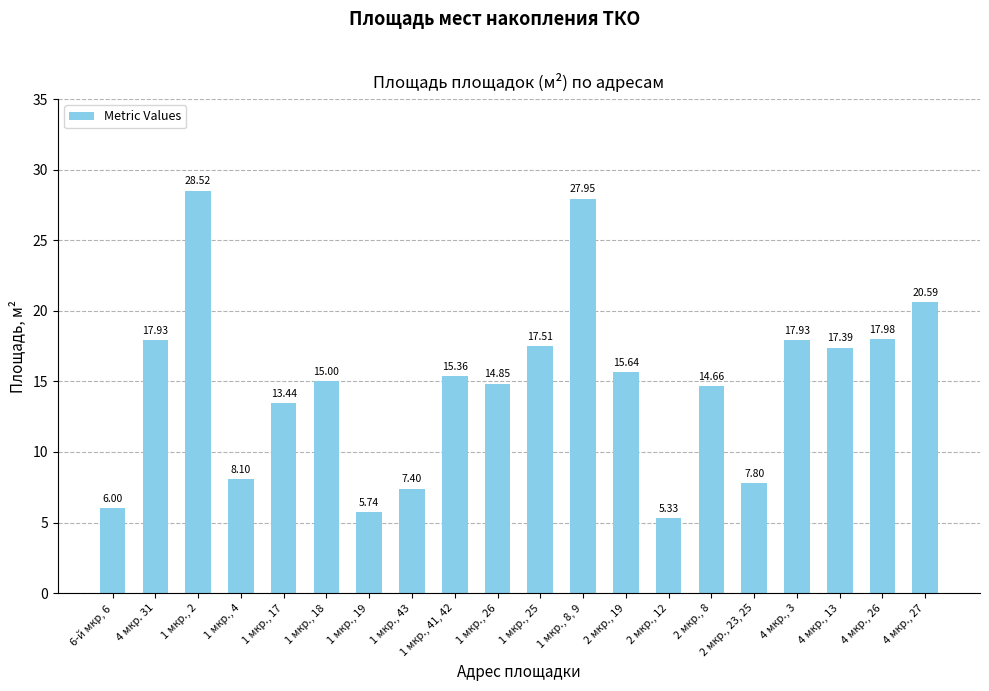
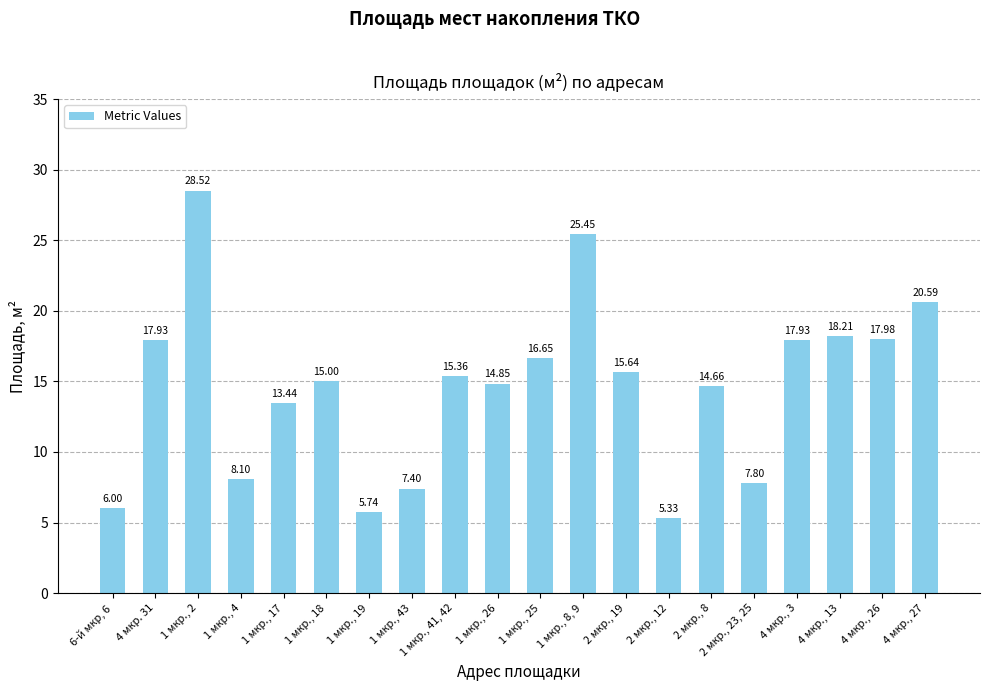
1 мкр., 25: 17.51 -> 16.65
1 мкр., 8, 9: 27.95 -> 25.45
4 мкр., 13: 17.39 -> 18.21
